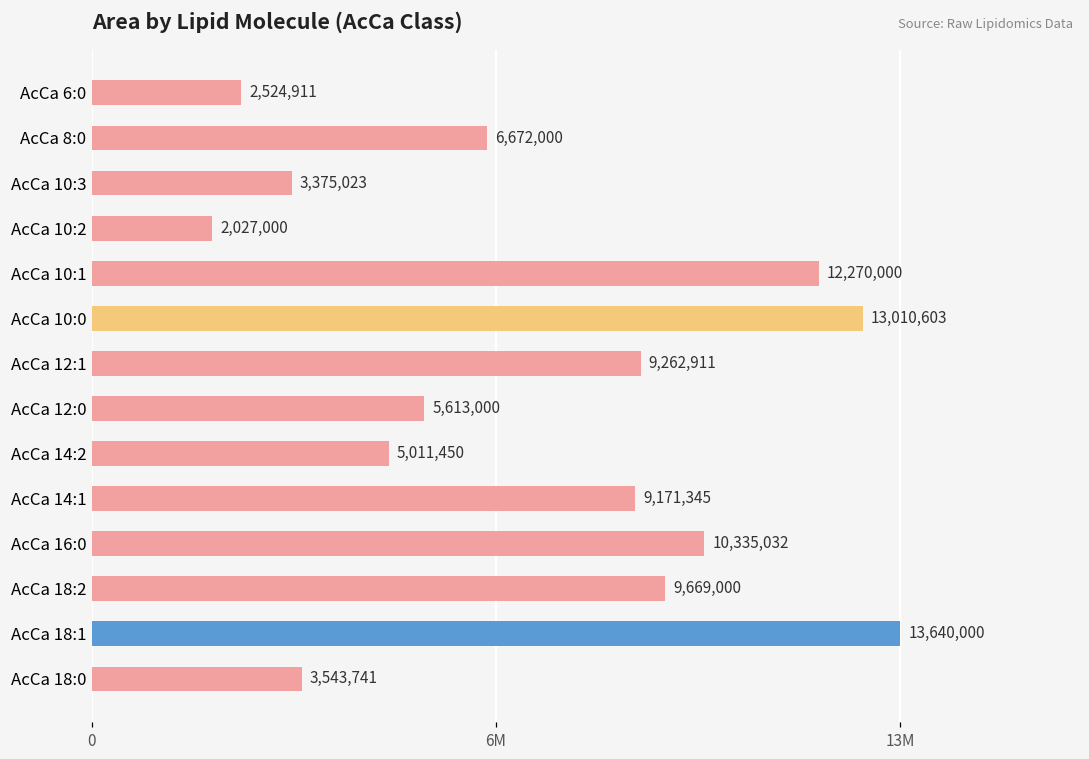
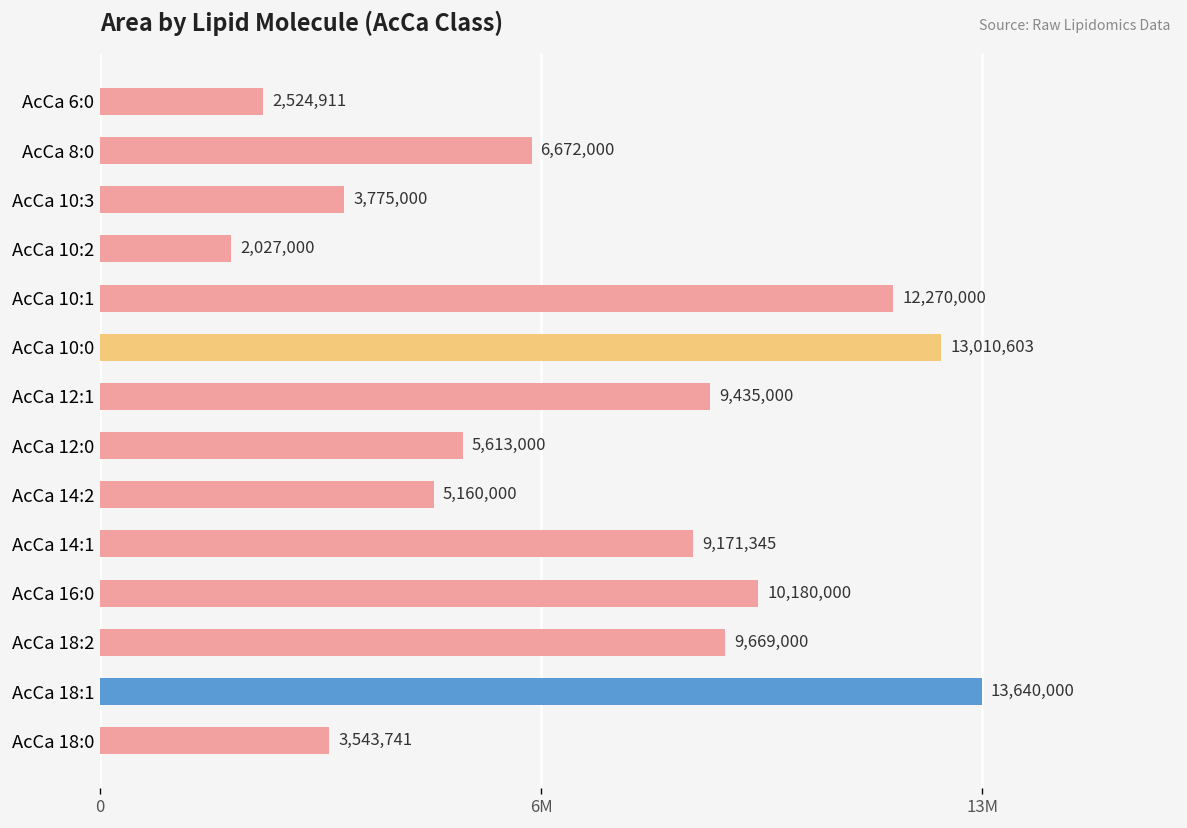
AcCa 10:3: 3,375,023 -> 3,775,000
AcCa 12:1: 9,262,911 -> 9,435,000
AcCa 14:2: 5,011,450 -> 5,160,000
AcCa 16:0: 10,335,032 -> 10,180,000
